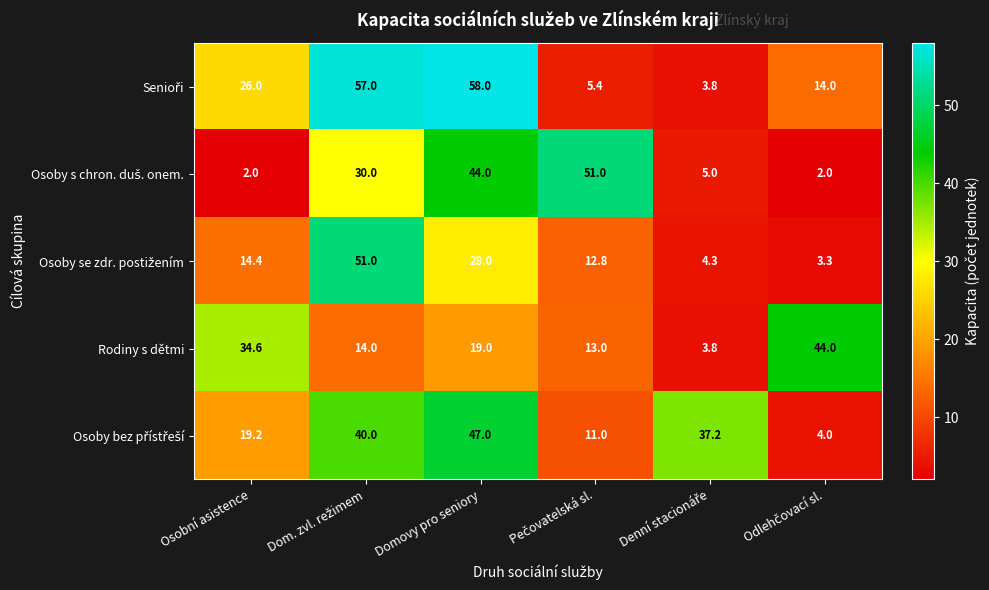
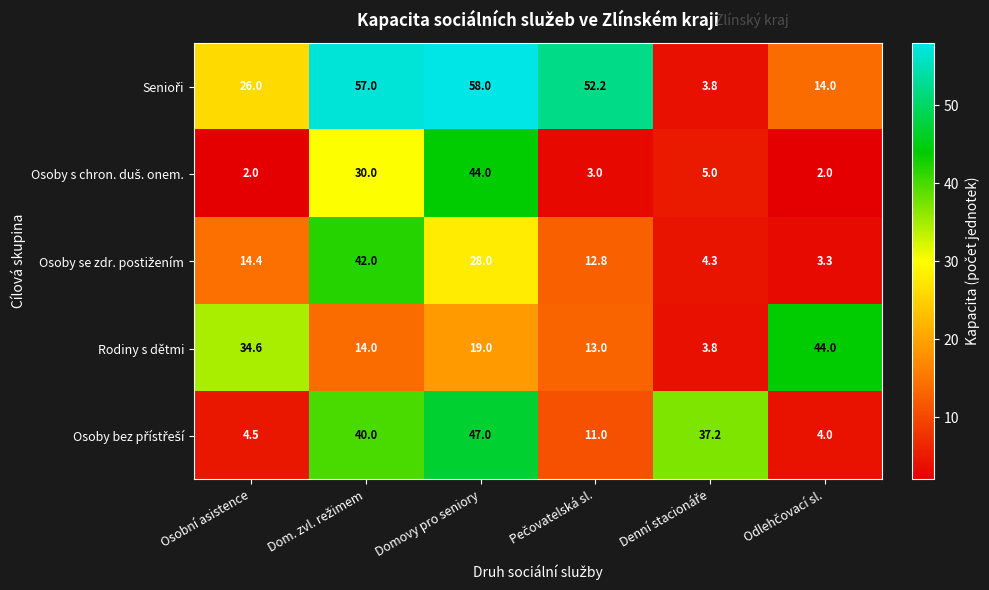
Senioři, Pečovatelská sl.: 5.4 -> 52.2
Osoby s chron. duš. onem., Pečovatelská sl.: 51.0 -> 3.0
Osoby se zdr. postižením, Dom. zvl. režimem: 51.0 -> 42.0
Osoby bez přístřeší, Osobní asistence: 19.2 -> 4.5
